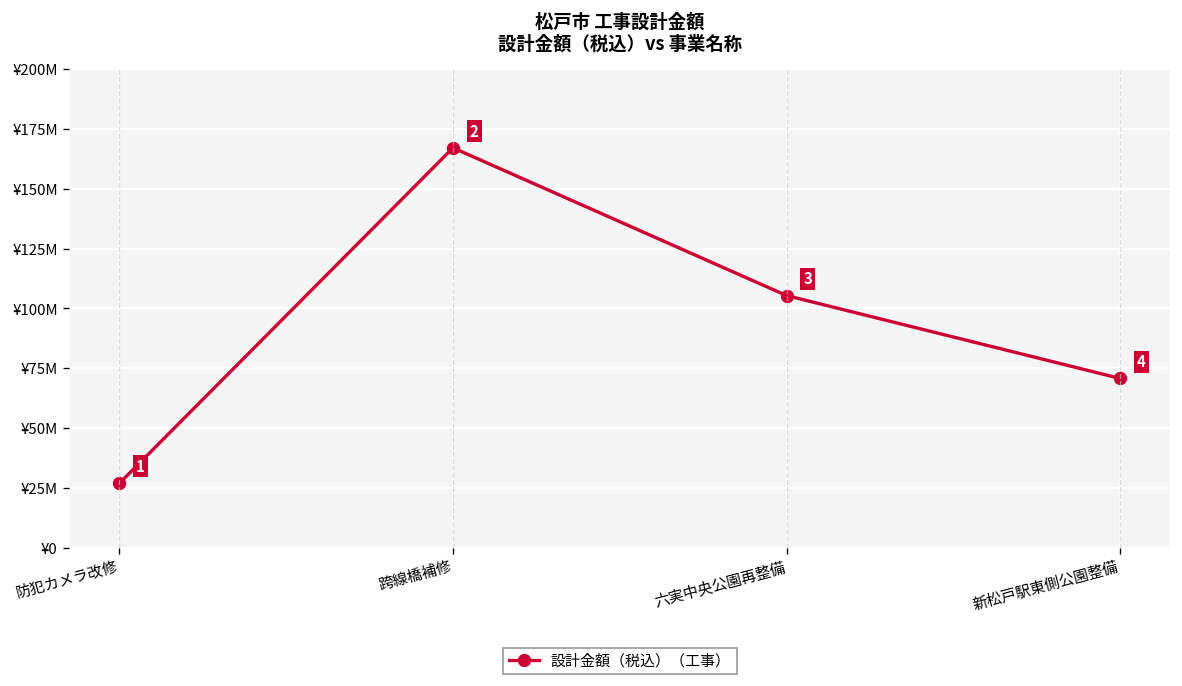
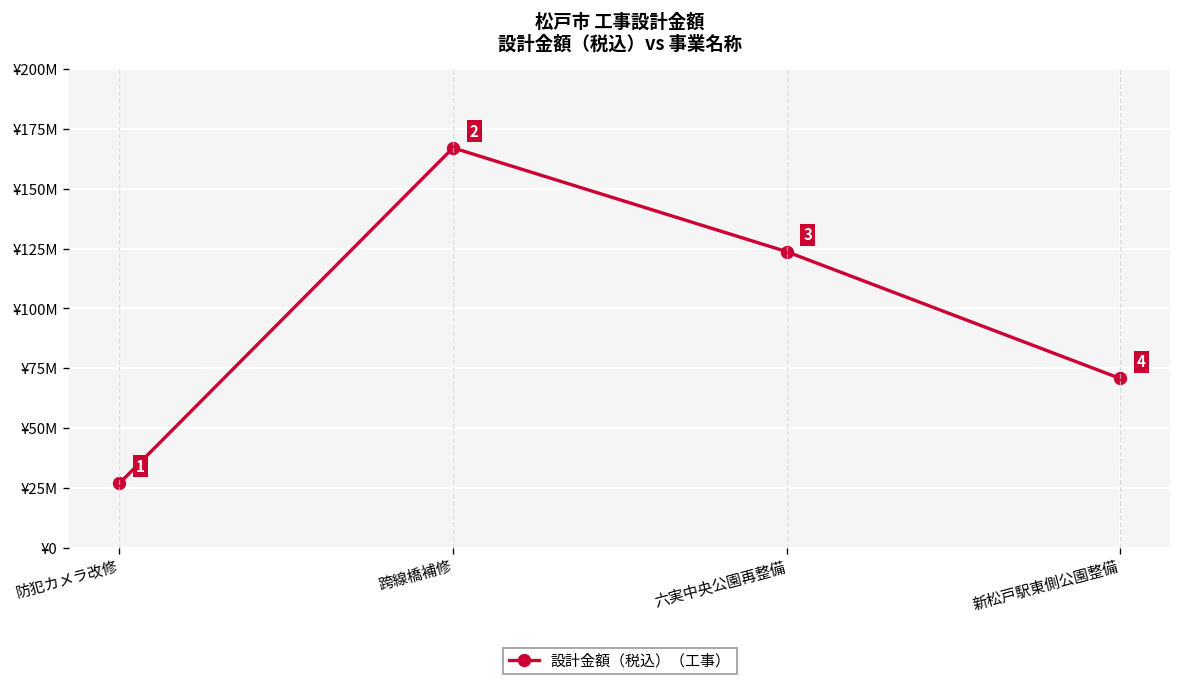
六実中央公園再整備: ¥105000000 -> ¥124000000
